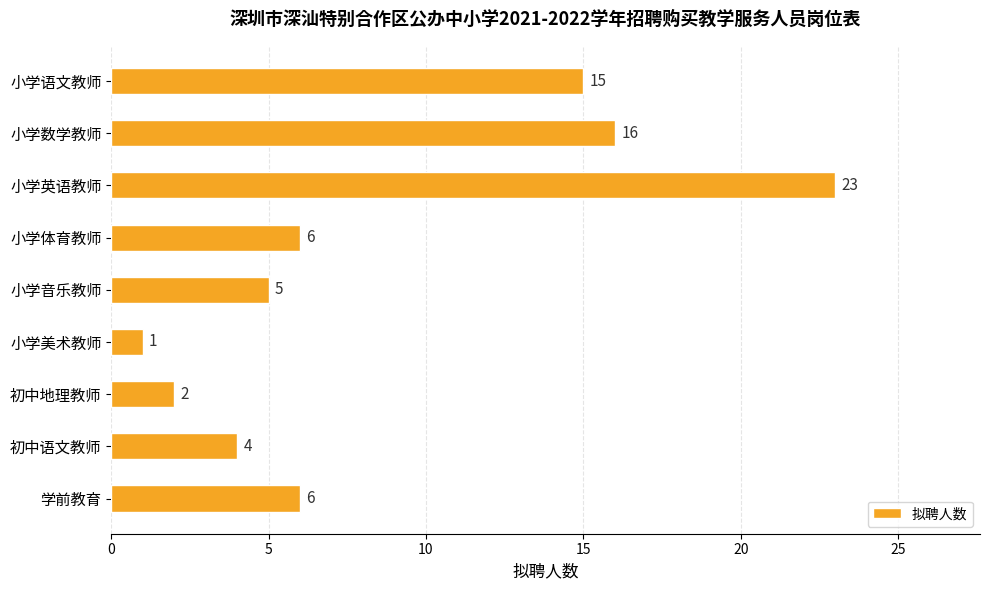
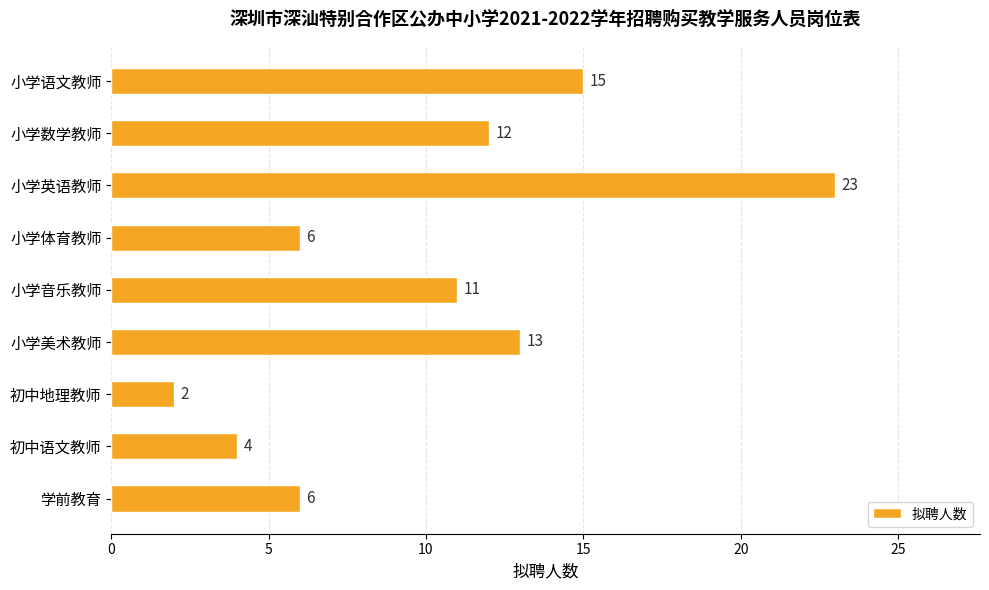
小学数学教师: 16 -> 12
小学音乐教师: 5 -> 11
小学美术教师: 1 -> 13
